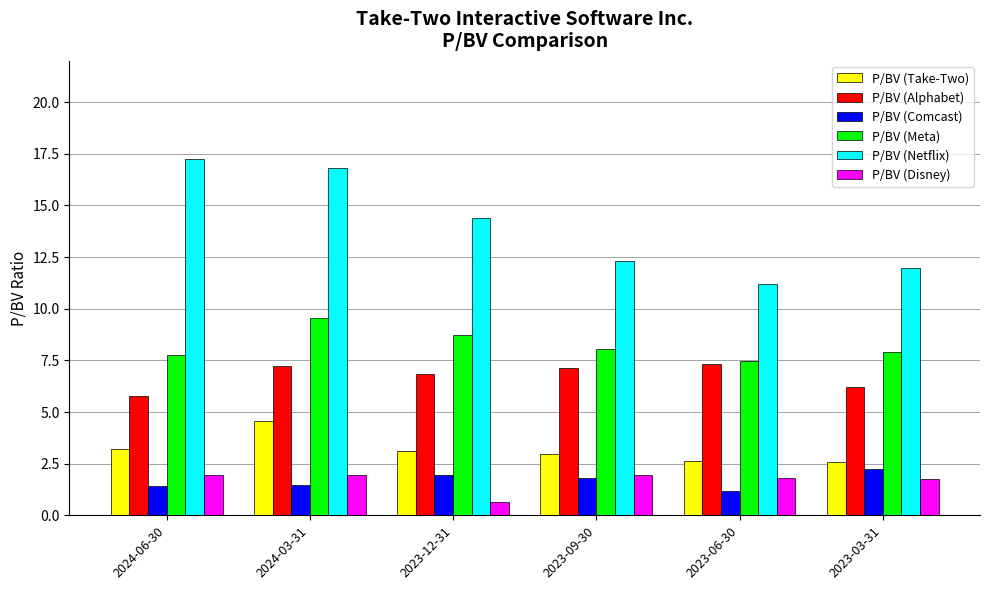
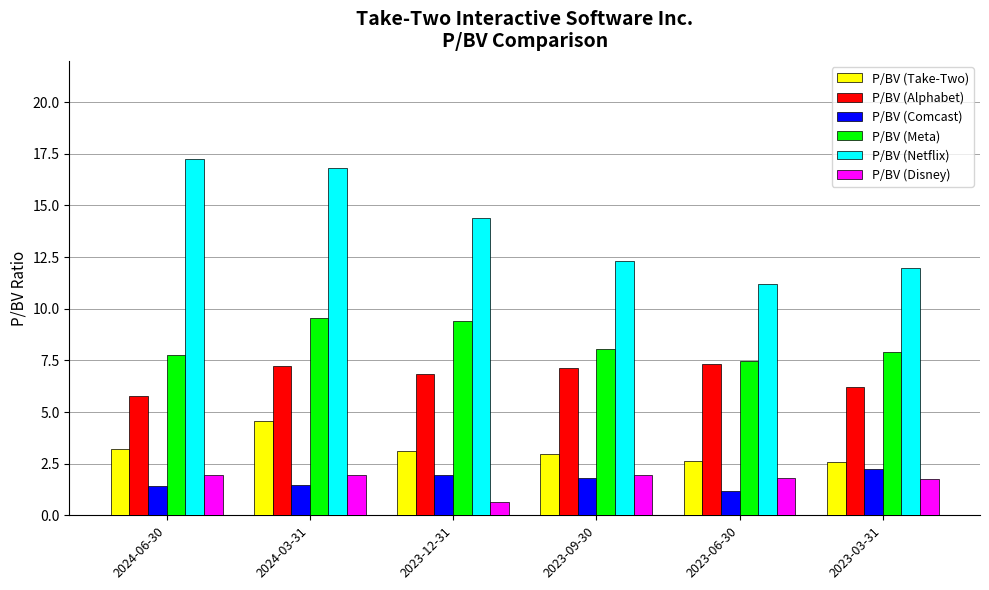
P/BV (Meta), 2023-12-31: 8.7 -> 9.4
